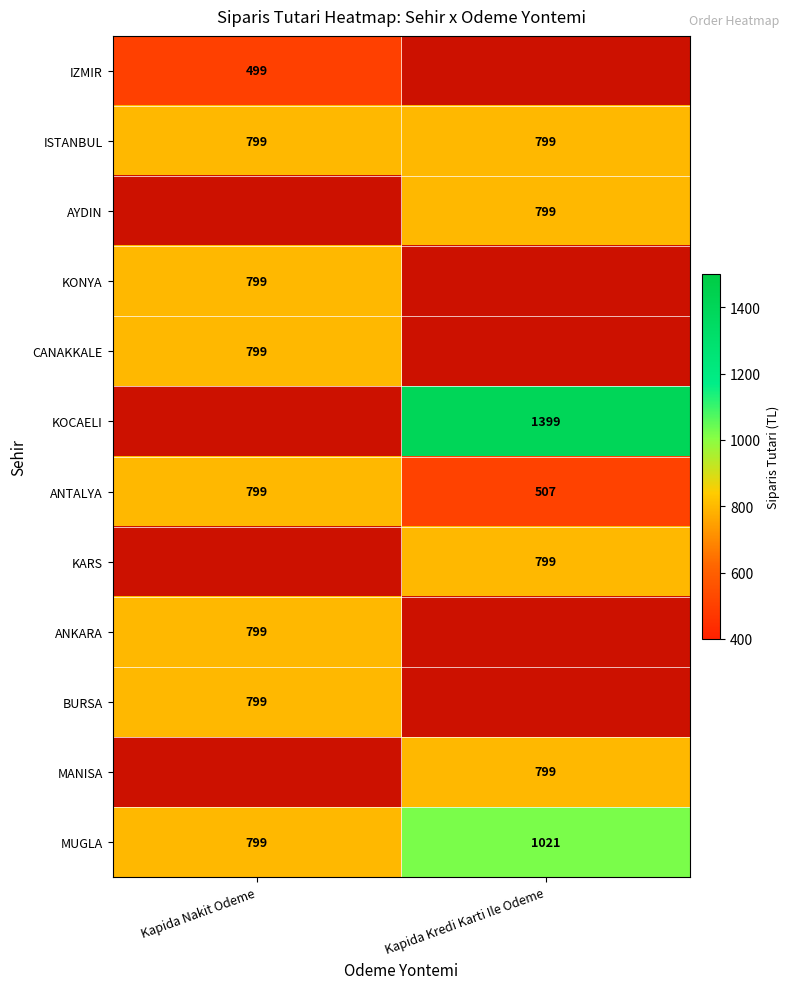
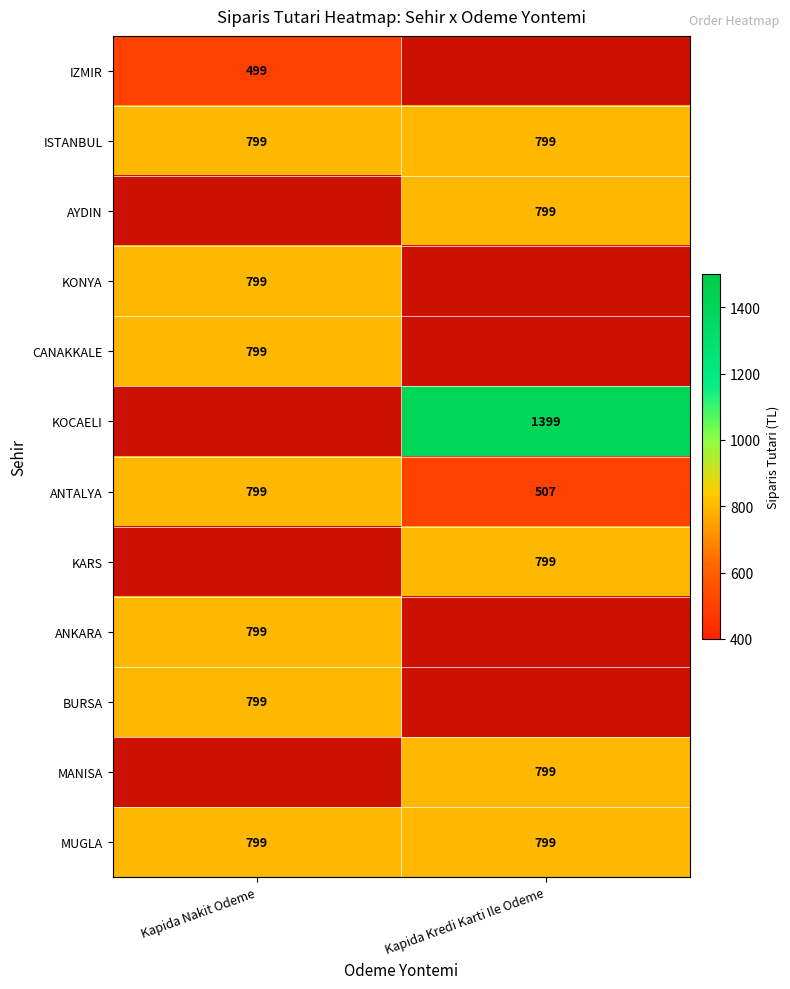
MUGLA, Kapida Kredi Karti Ile Odeme: 1021 -> 799
